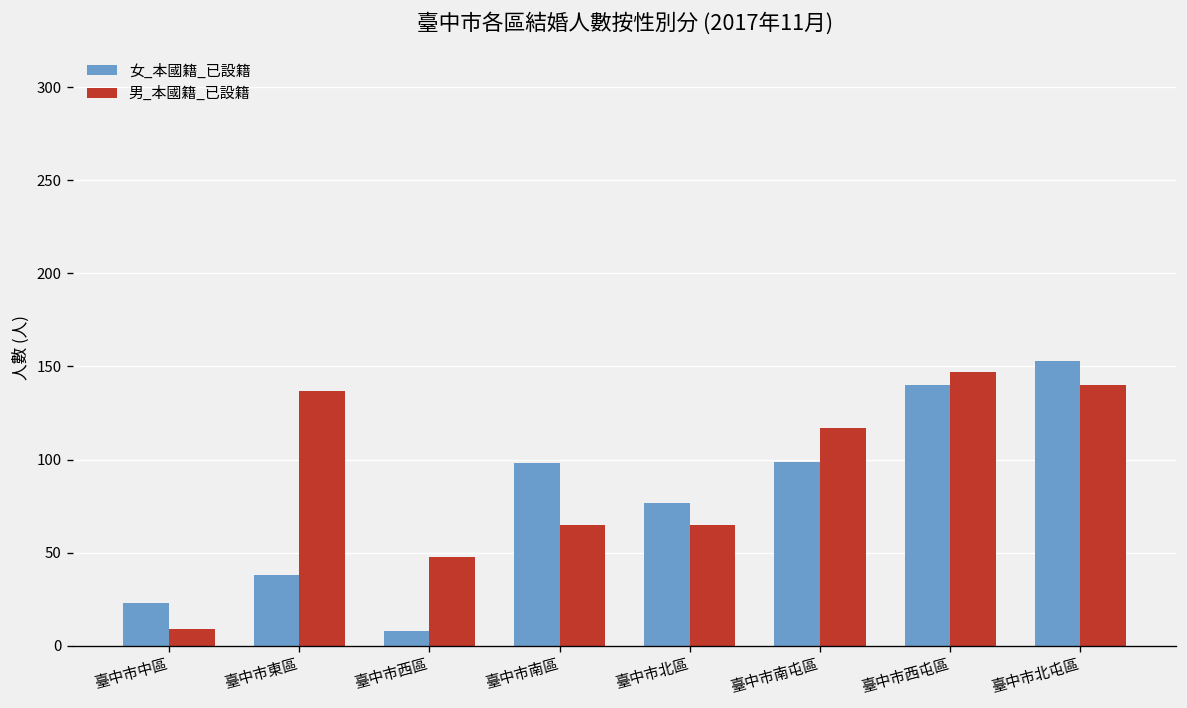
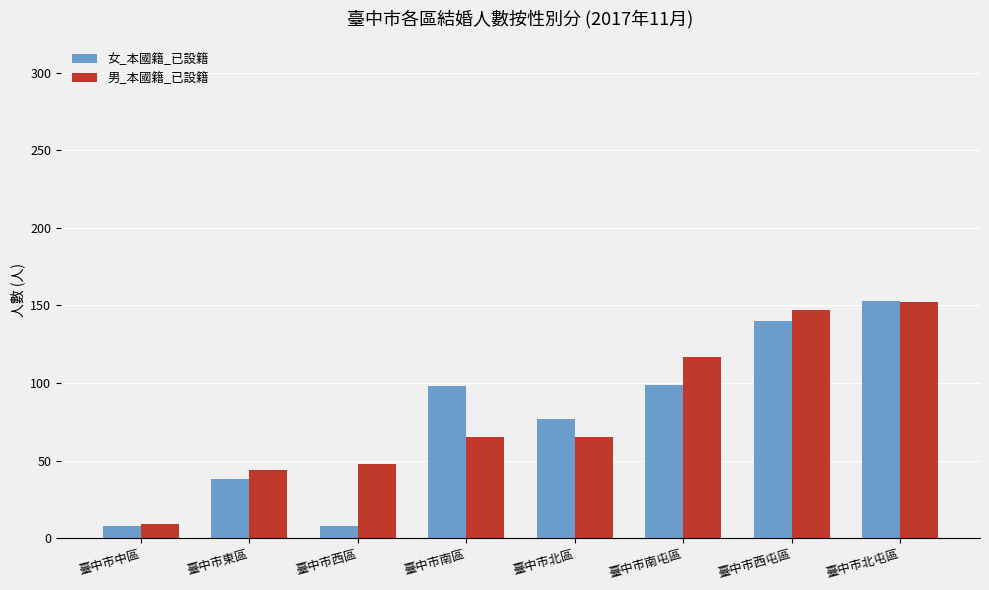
女_本國籍_已設籍, 臺中市中區: 23 -> 8
男_本國籍_已設籍, 臺中市東區: 137 -> 44
男_本國籍_已設籍, 臺中市北屯區: 140 -> 152
